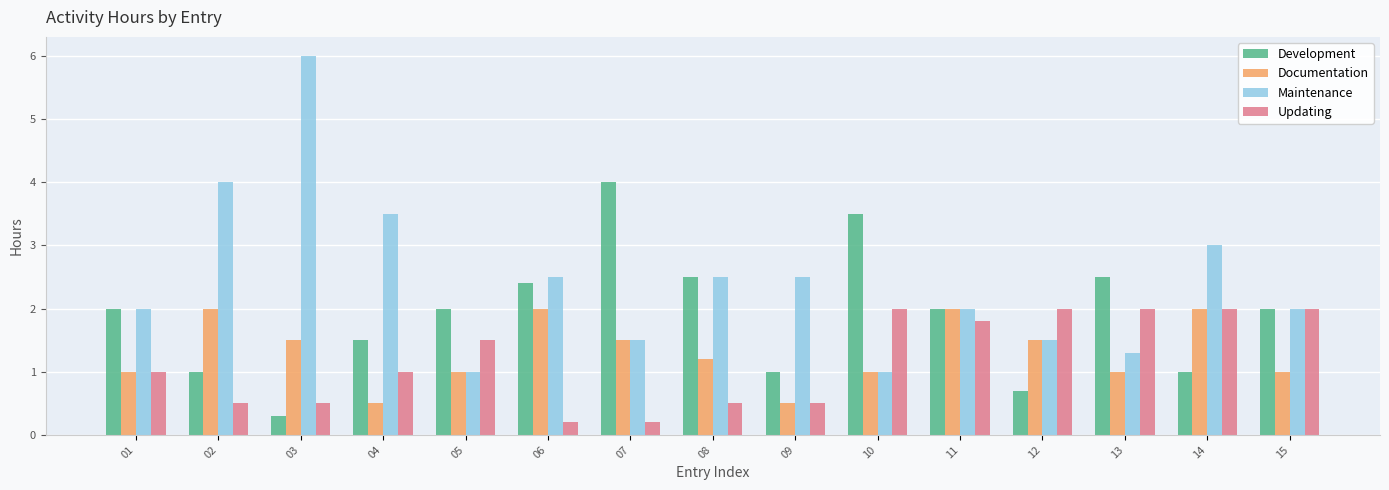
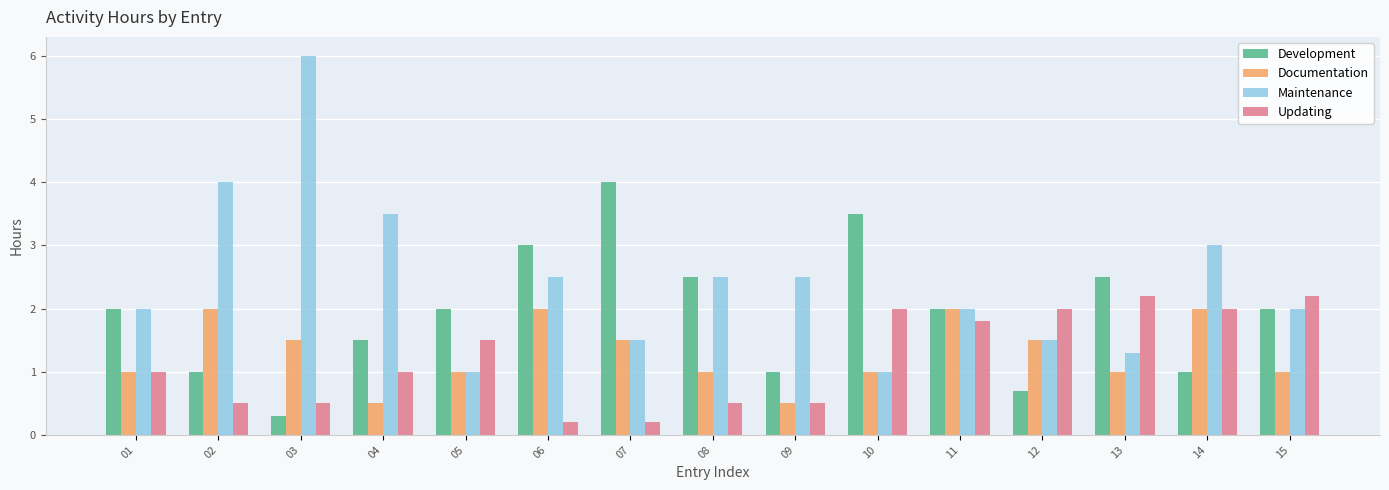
Development, 06: 2.4 -> 3.0
Documentation, 08: 1.2 -> 1.0
Updating, 13: 2.0 -> 2.2
Updating, 15: 2.0 -> 2.2
